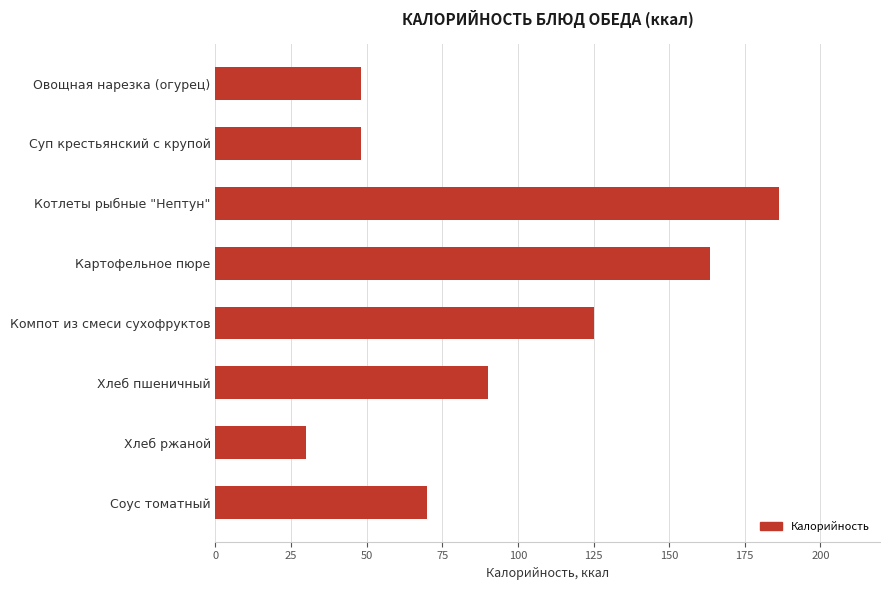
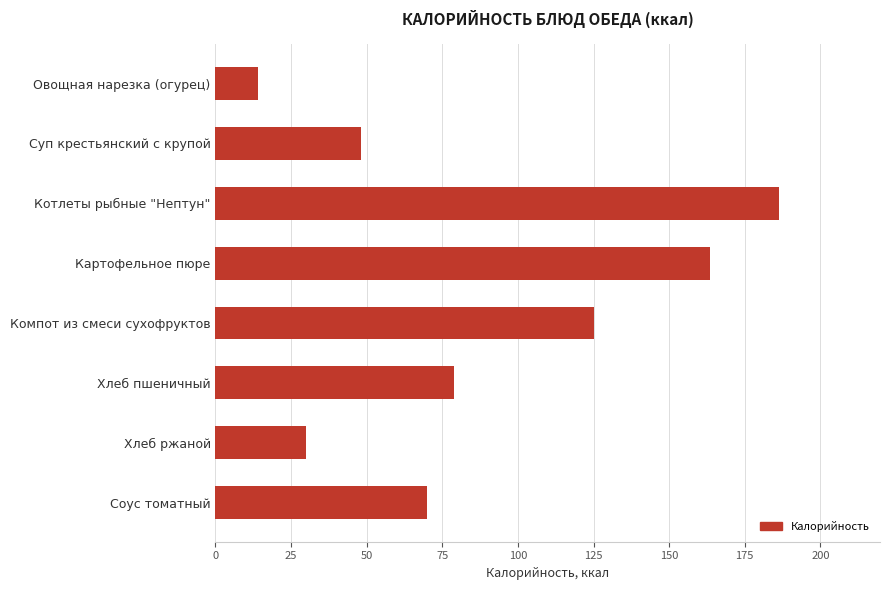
Овощная нарезка (огурец): 48 -> 14
Хлеб пшеничный: 90 -> 79
